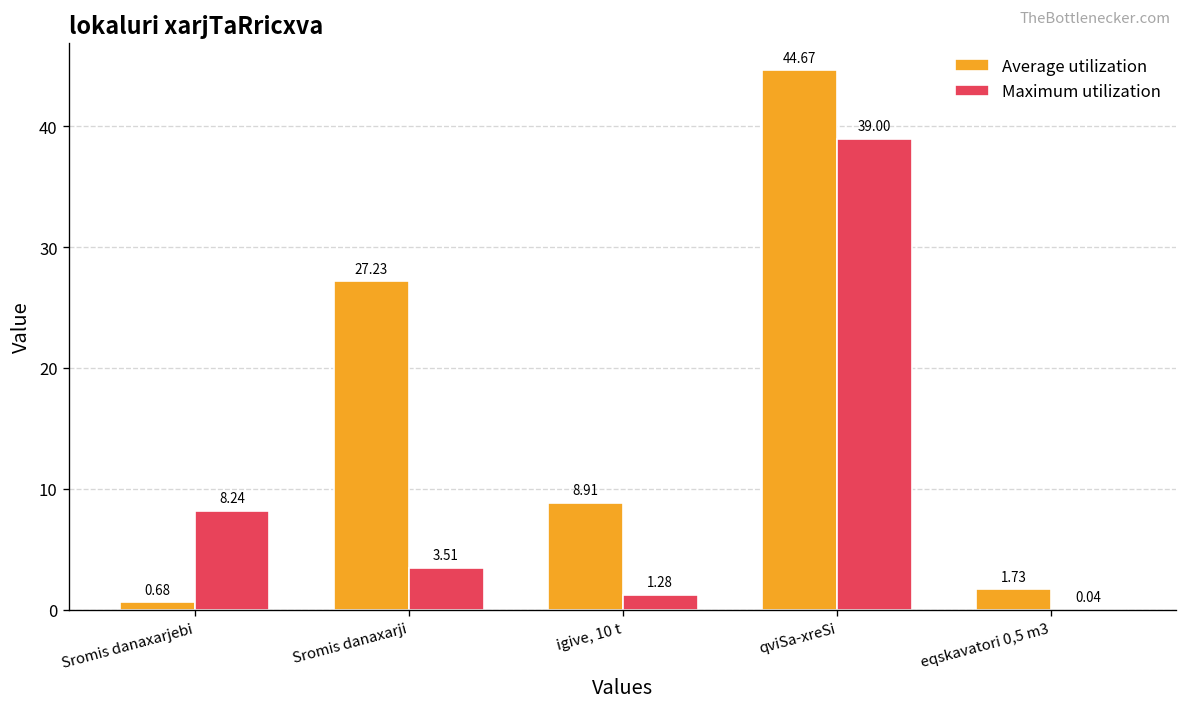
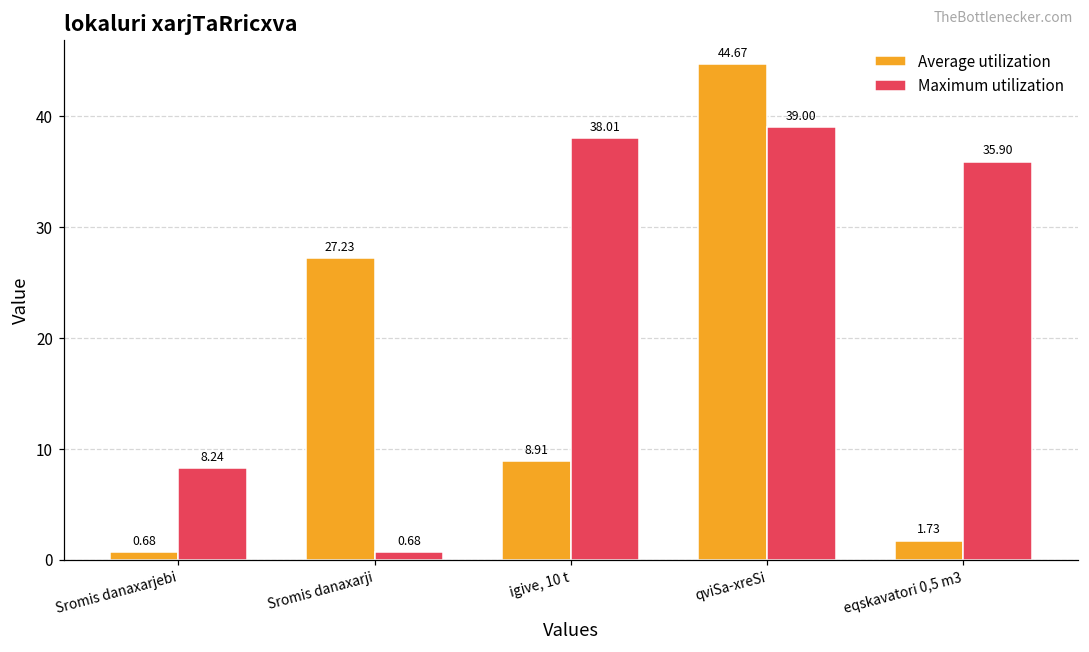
Maximum utilization, Sromis danaxarji: 3.51 -> 0.68
Maximum utilization, igive, 10 t: 1.28 -> 38.01
Maximum utilization, eqskavatori 0,5 m3: 0.04 -> 35.90
